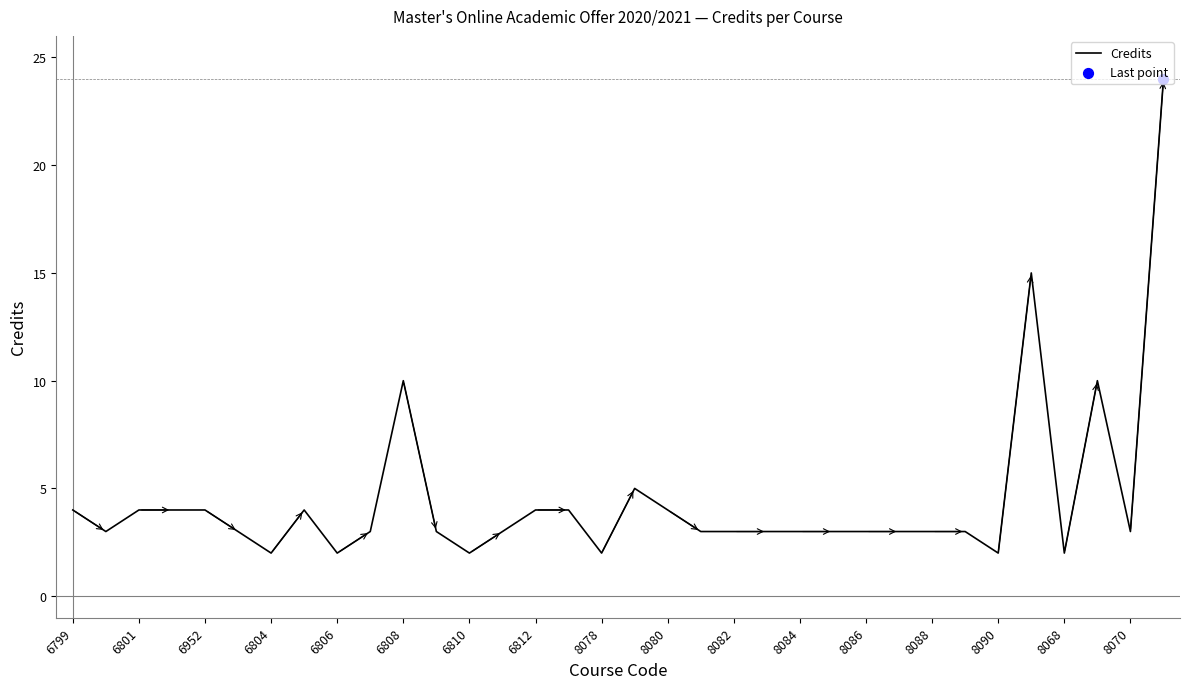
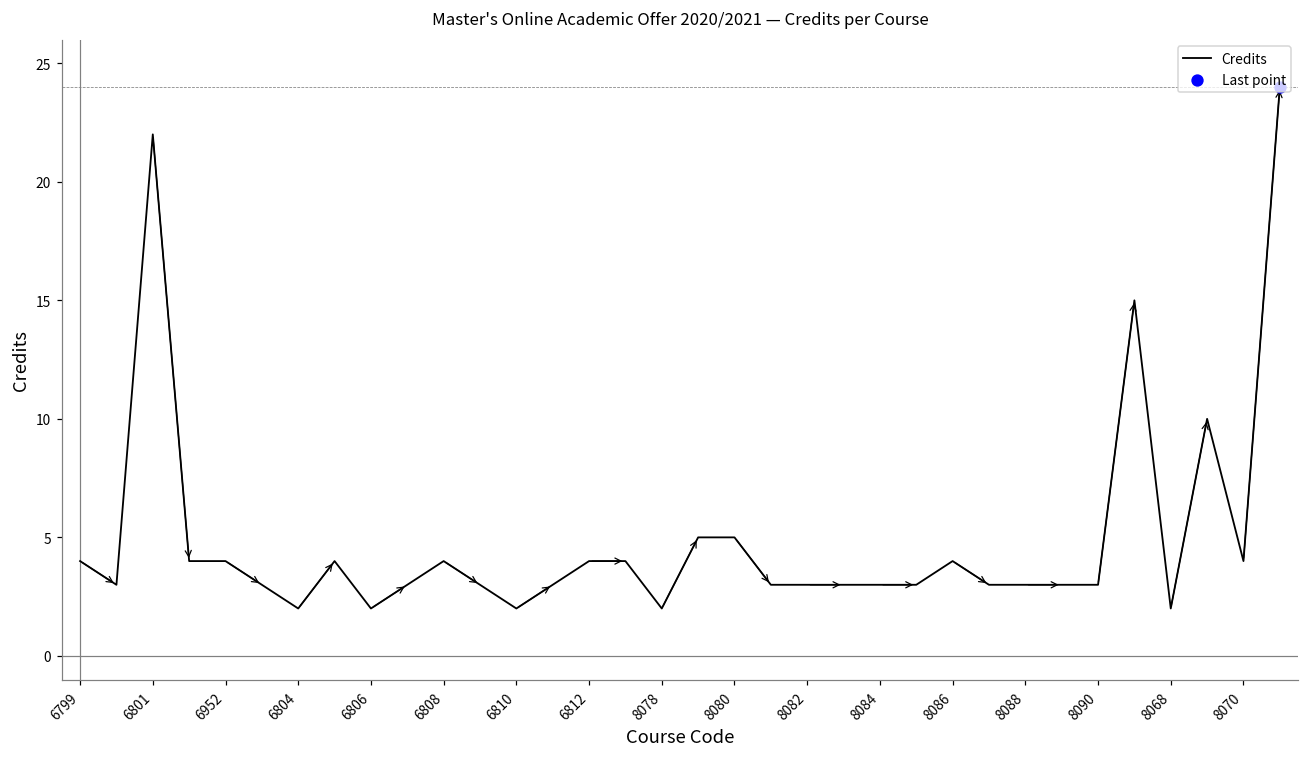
Credits, 6801: 4 -> 22
Credits, 6808: 10 -> 4
Credits, 8080: 4 -> 5
Credits, 8086: 3 -> 4
Credits, 8090: 2 -> 3
Credits, 8070: 3 -> 4
